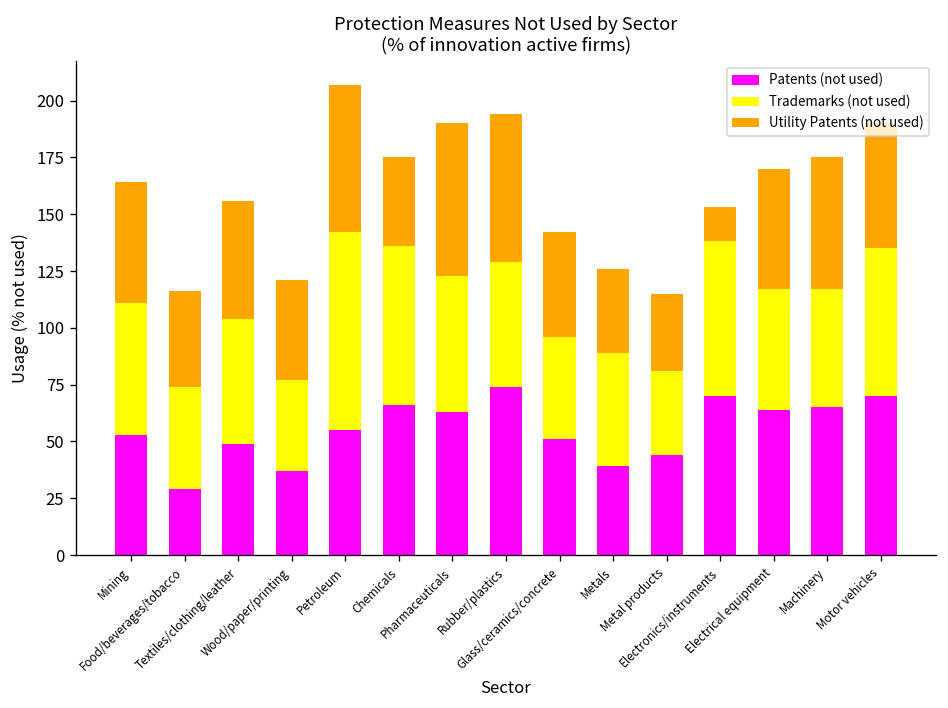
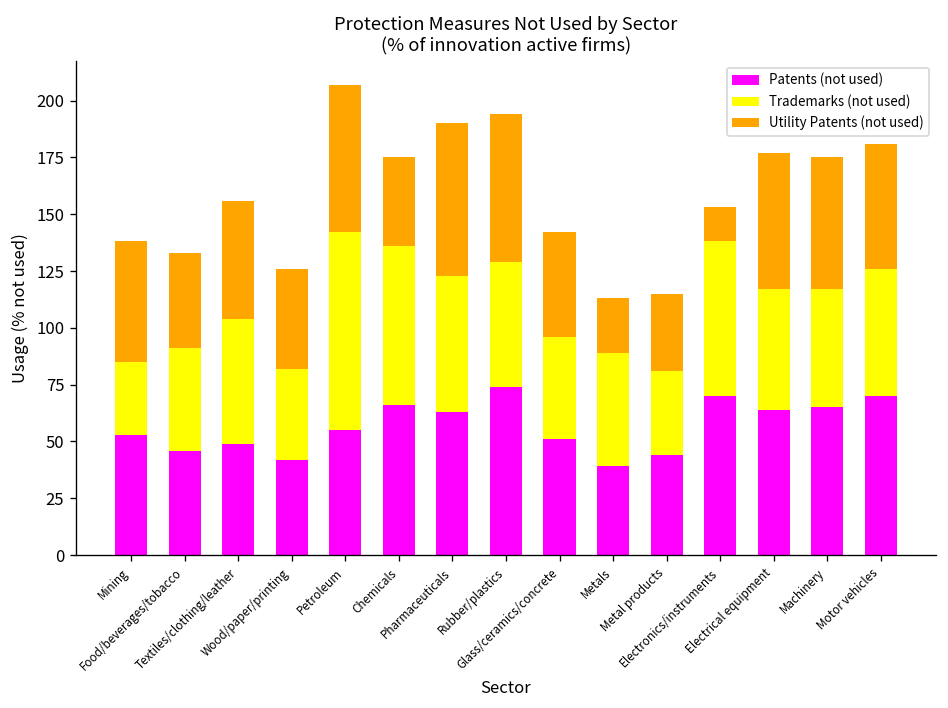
Trademarks (not used), Mining: 58 -> 32
Patents (not used), Food/beverages/tobacco: 29 -> 46
Patents (not used), Wood/paper/printing: 37 -> 42
Utility Patents (not used), Metals: 37 -> 24
Utility Patents (not used), Electrical equipment: 53 -> 60
Trademarks (not used), Motor vehicles: 65 -> 56
